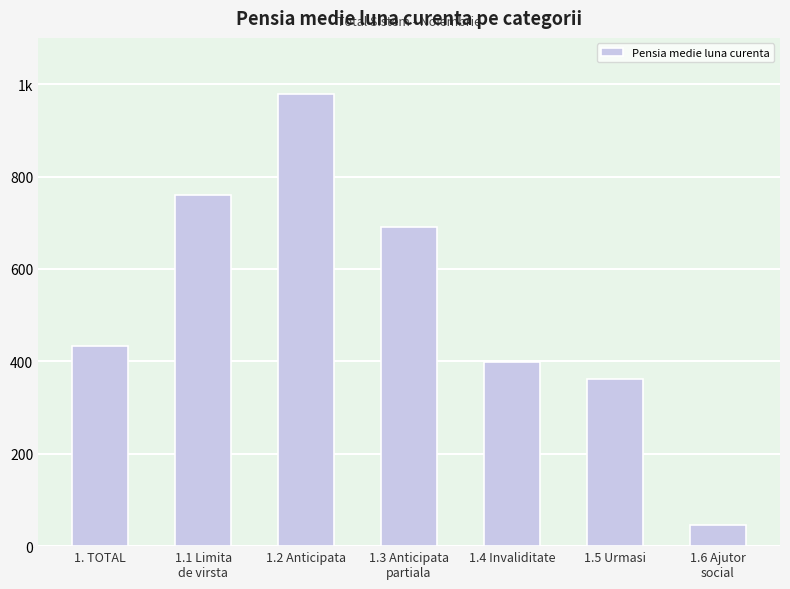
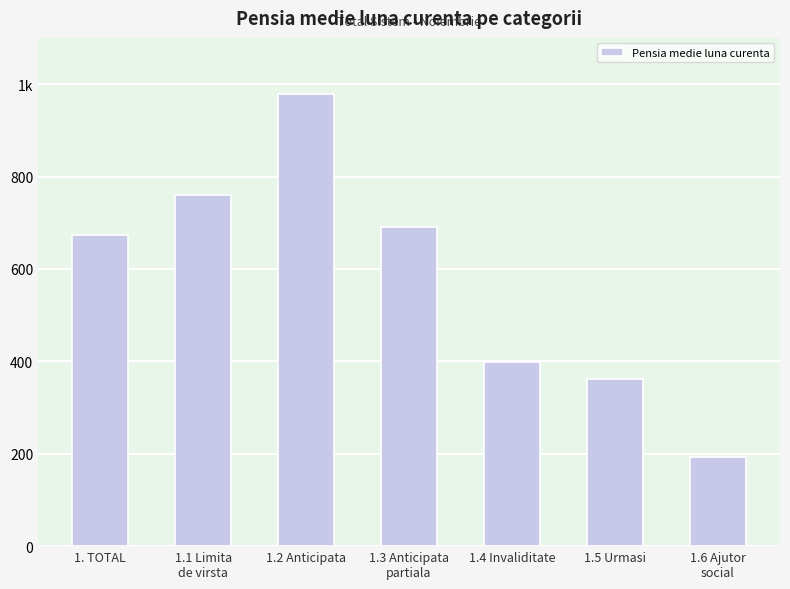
1. TOTAL: 430 -> 670
1.6 Ajutor social: 50 -> 190
